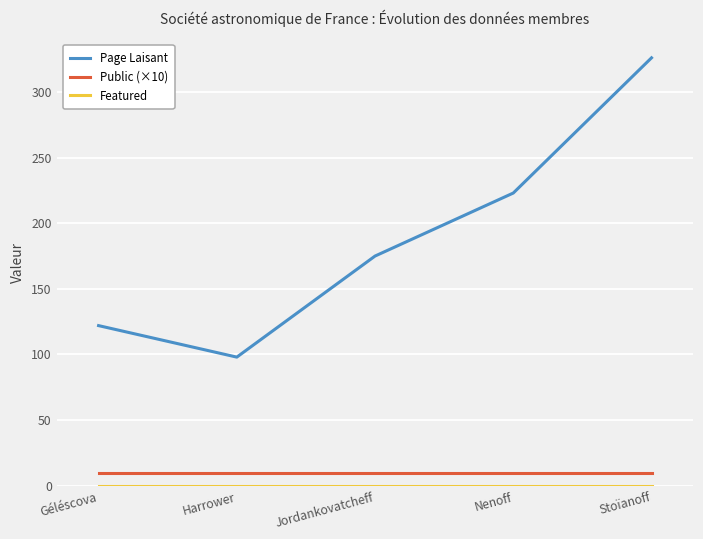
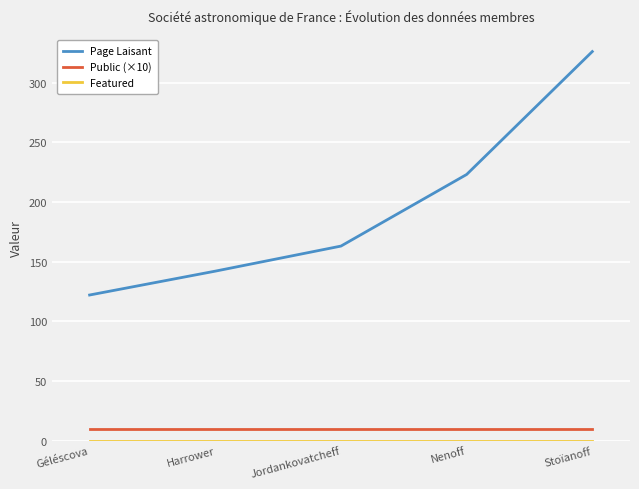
Page Laisant, Harrower: 98 -> 142
Page Laisant, Jordankovatcheff: 175 -> 163
